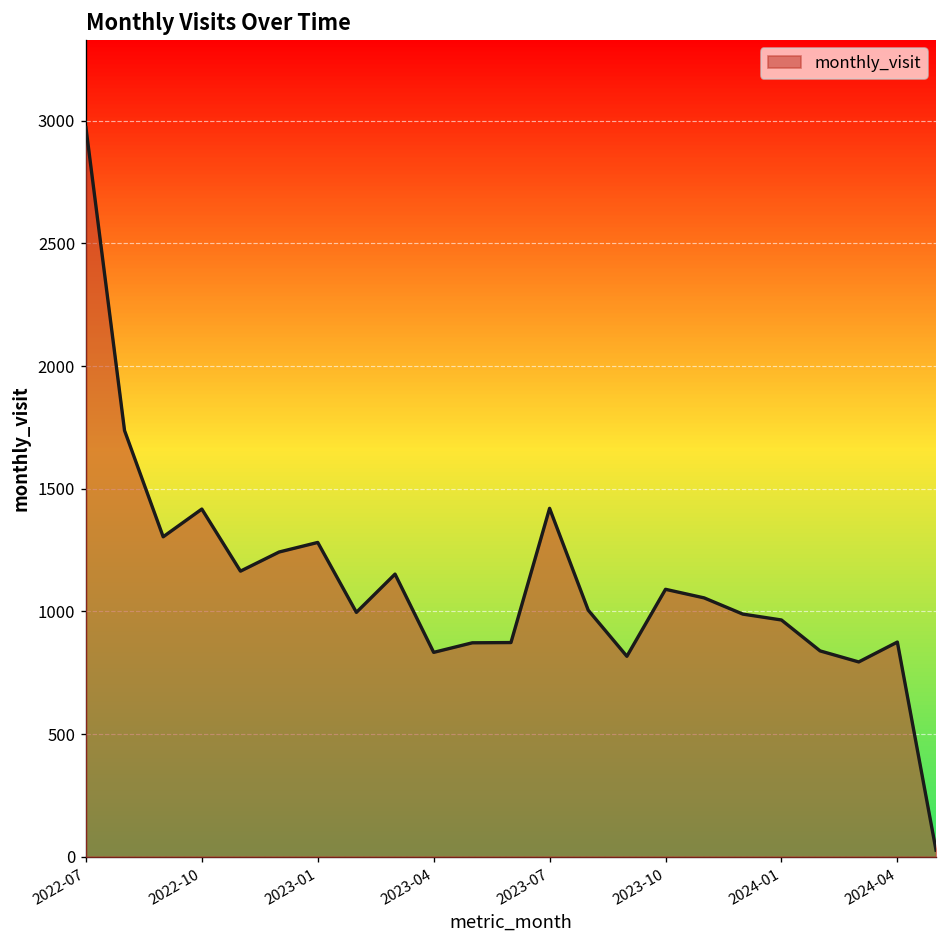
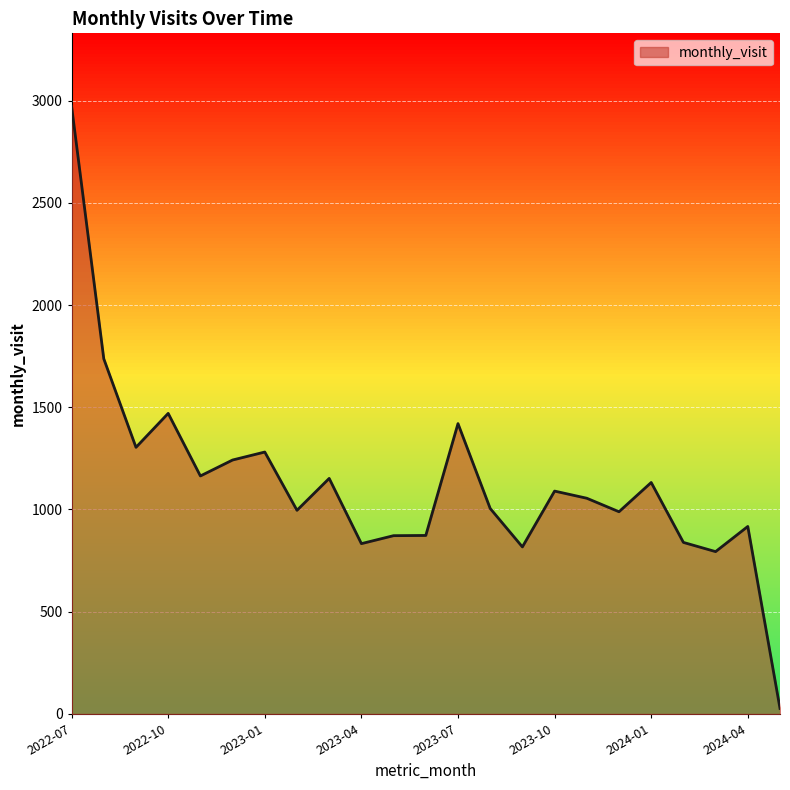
2022-10: 1420 -> 1470
2024-01: 970 -> 1130
2024-04: 880 -> 920
